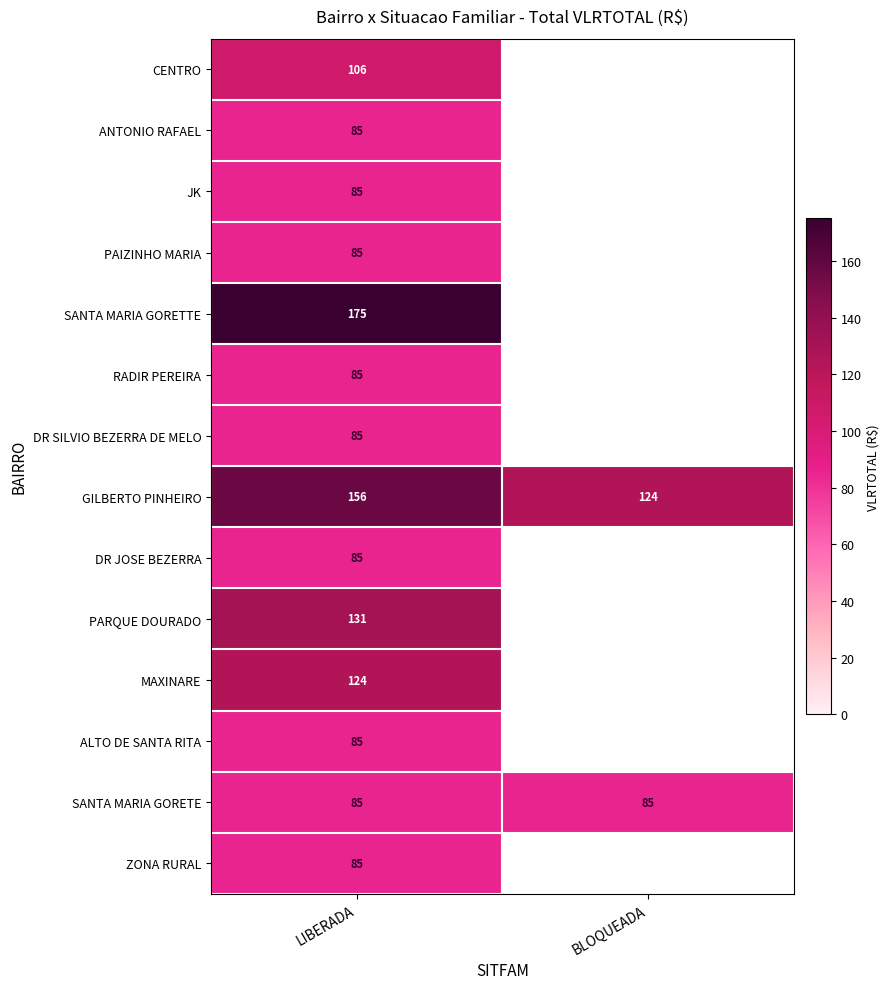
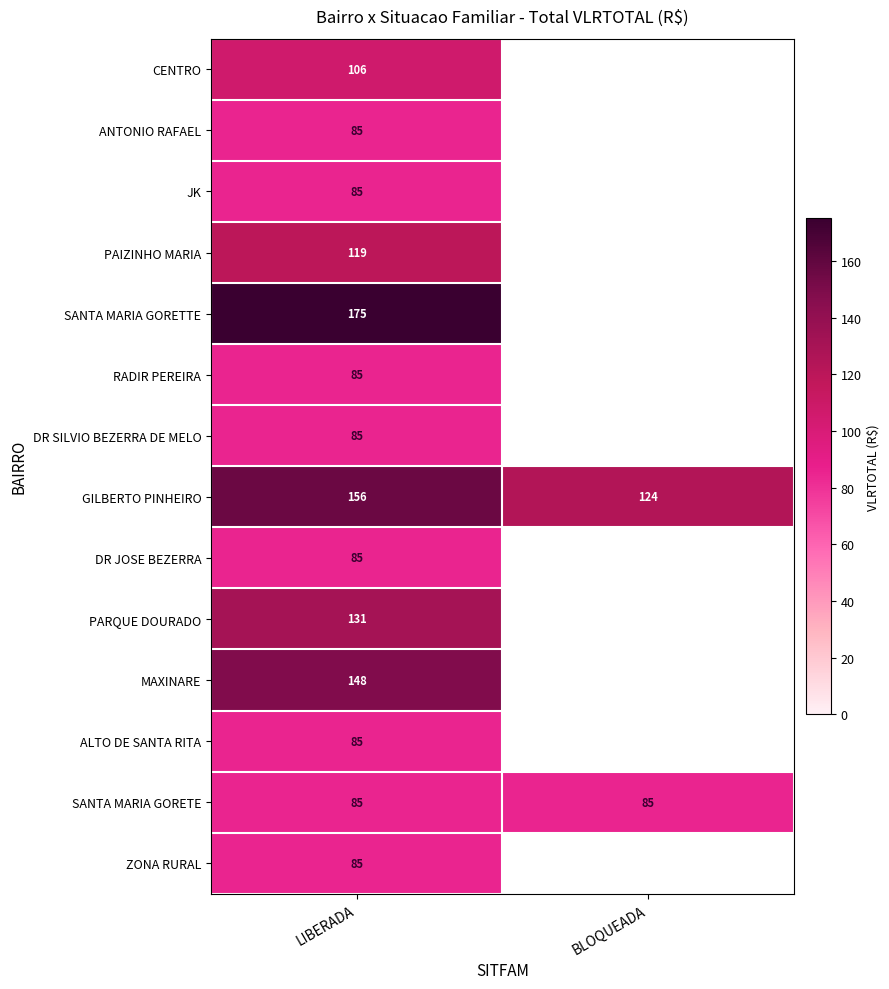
PAIZINHO MARIA, LIBERADA: 85 -> 119
MAXINARE, LIBERADA: 124 -> 148
